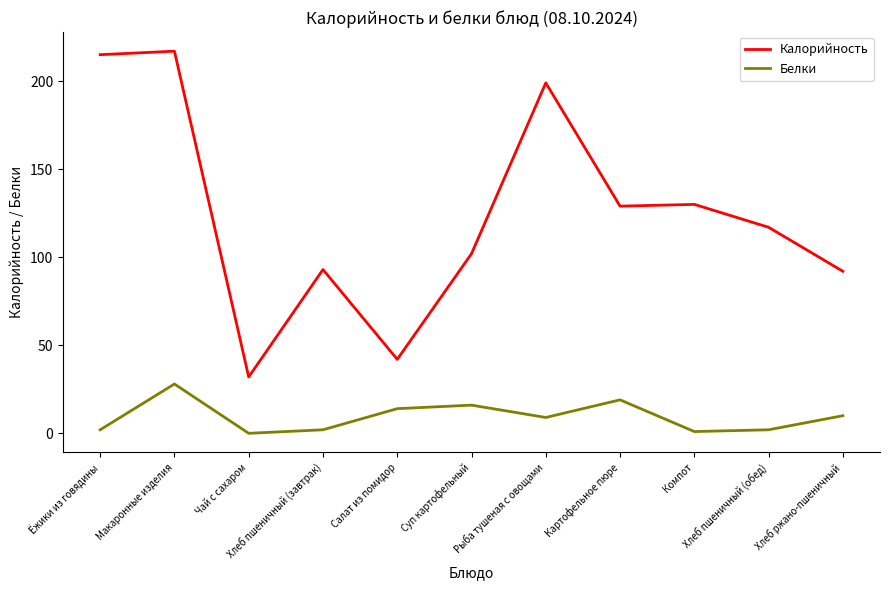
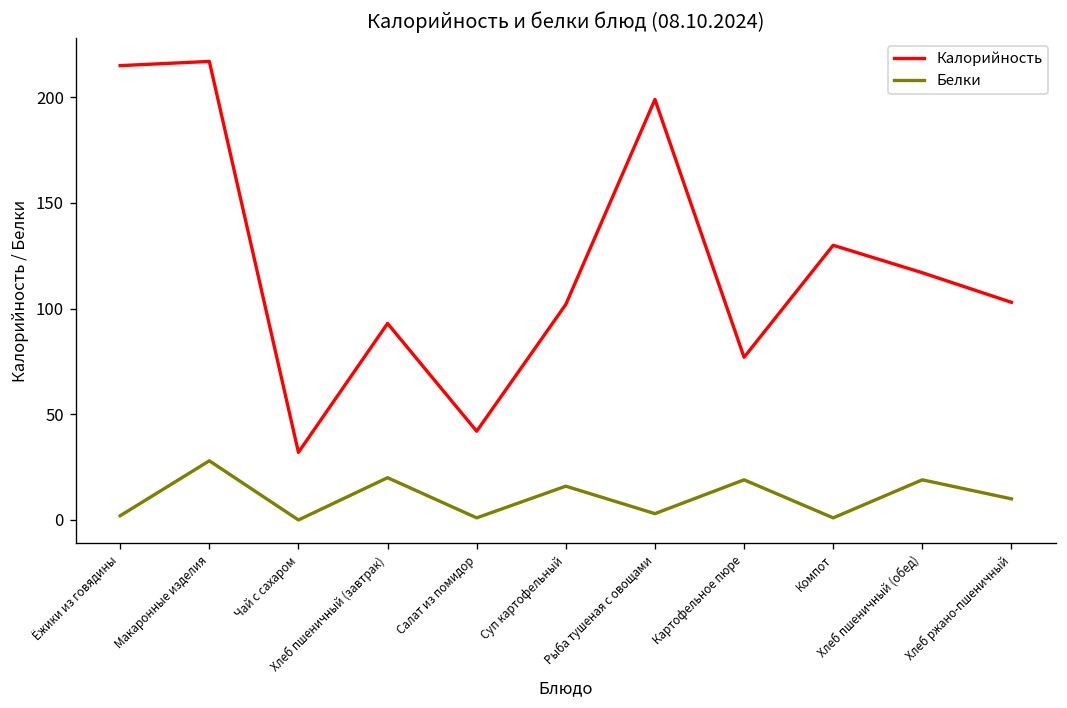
Белки, Хлеб пшеничный (завтрак): 2 -> 20
Белки, Салат из помидор: 14 -> 1
Белки, Рыба тушеная с овощами: 9 -> 3
Калорийность, Картофельное пюре: 129 -> 77
Белки, Хлеб пшеничный (обед): 2 -> 19
Калорийность, Хлеб ржано-пшеничный: 92 -> 103
